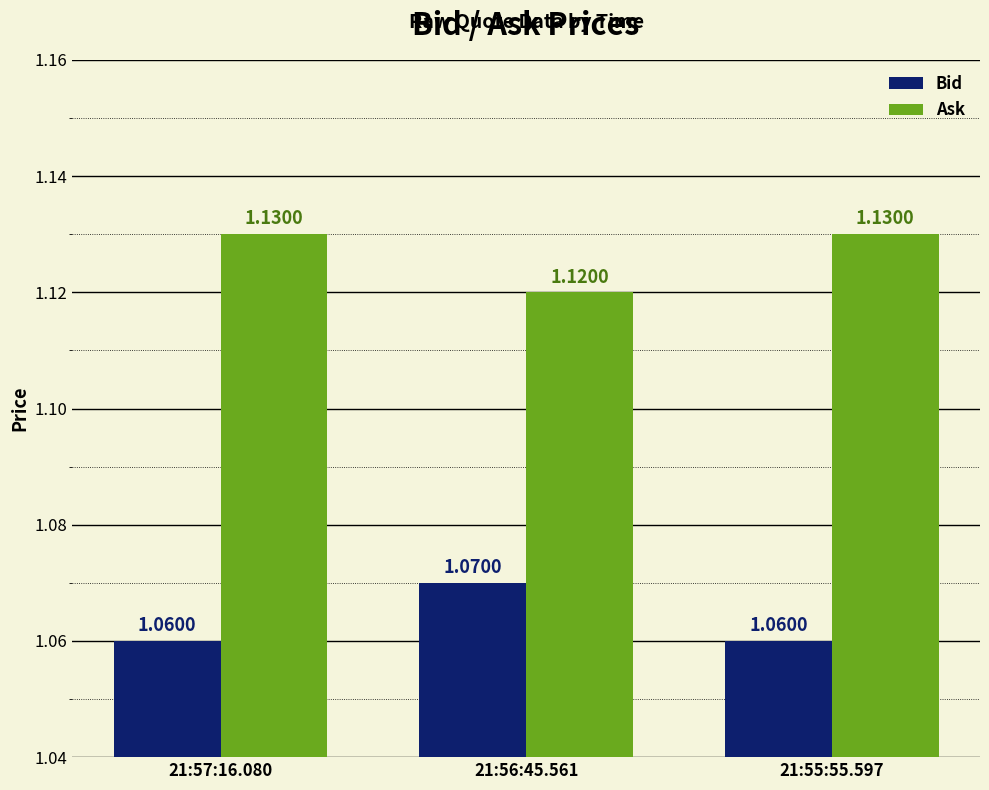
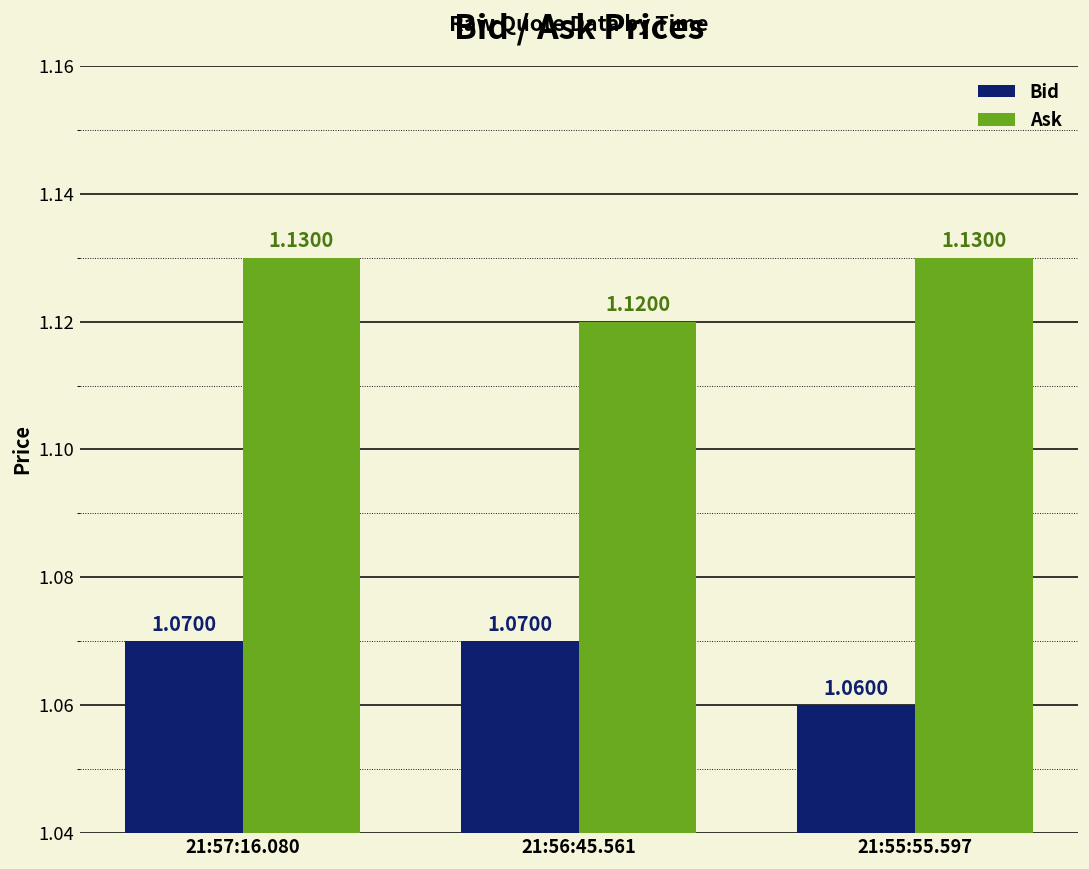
Bid, 21:57:16.080: 1.0600 -> 1.0700
